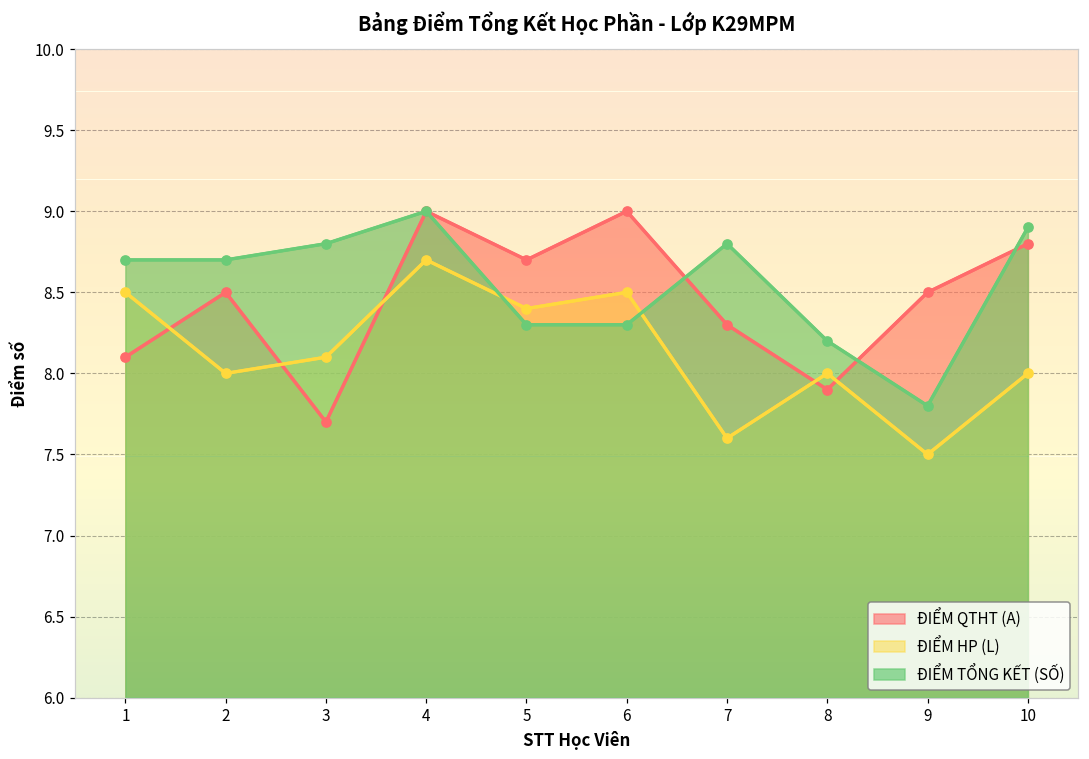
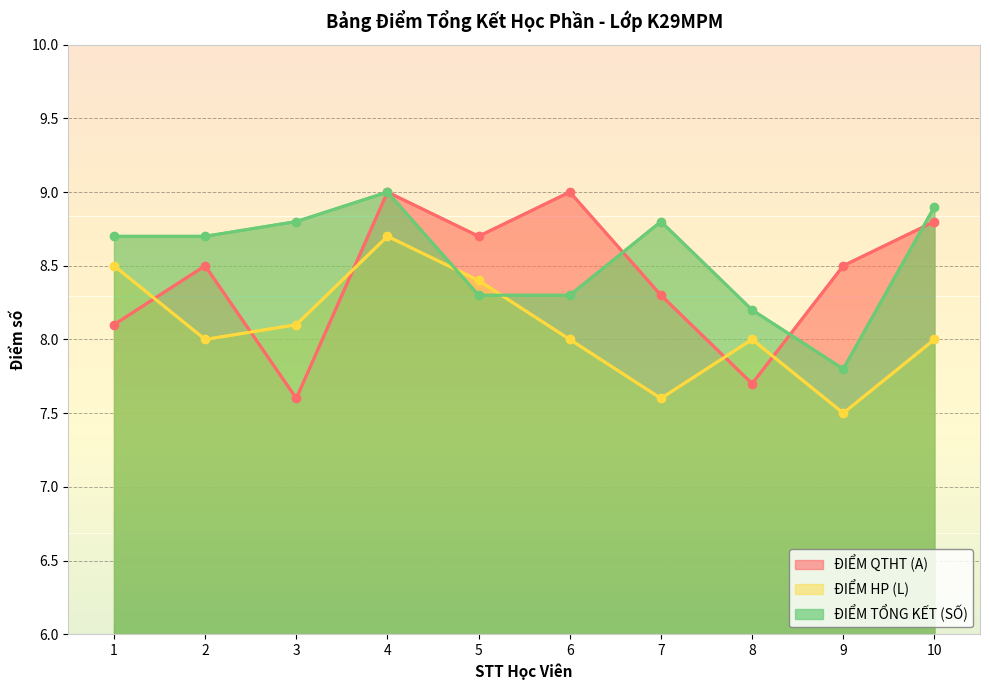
ĐIỂM QTHT (A), 3: 7.7 -> 7.6
ĐIỂM HP (L), 6: 8.5 -> 8.0
ĐIỂM QTHT (A), 8: 7.9 -> 7.7
